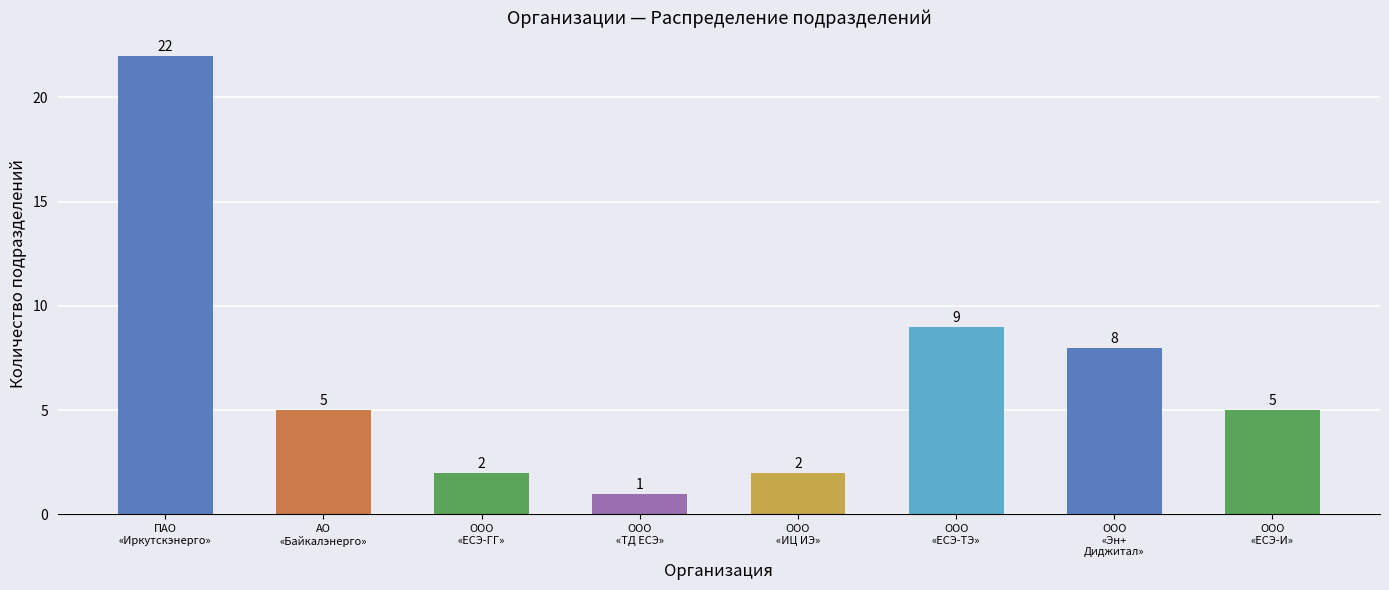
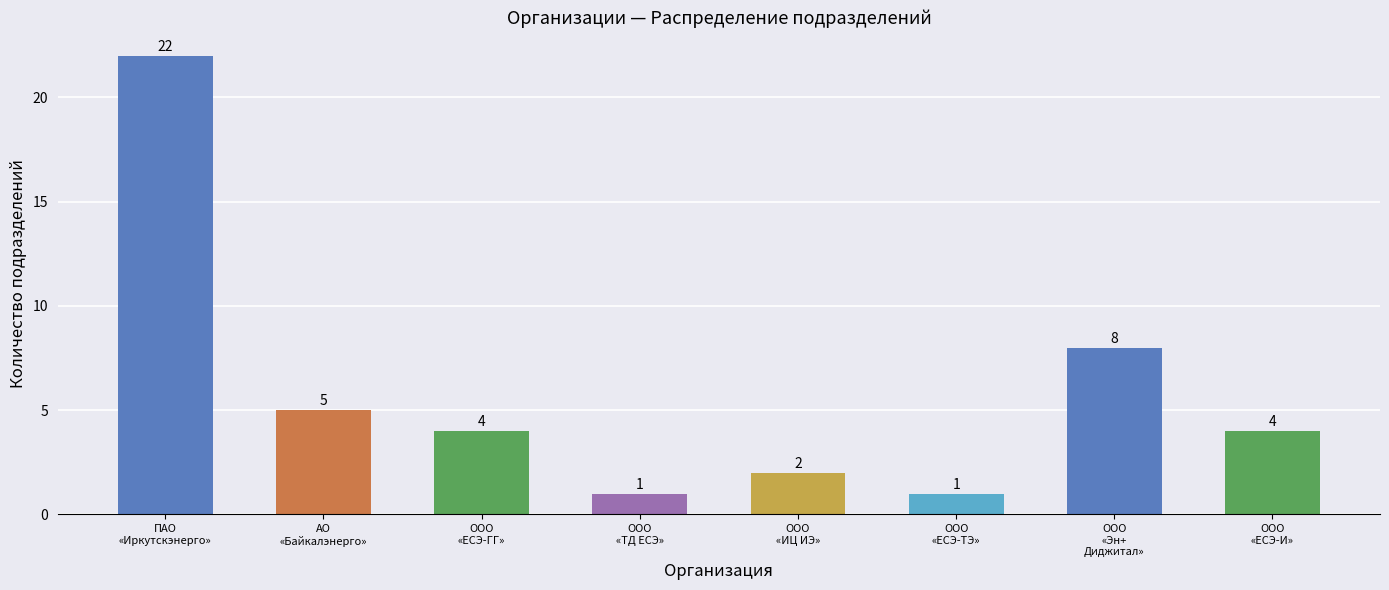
ООО «ЕСЭ-ГГ»: 2 -> 4
ООО «ЕСЭ-ТЭ»: 9 -> 1
ООО «ЕСЭ-И»: 5 -> 4
